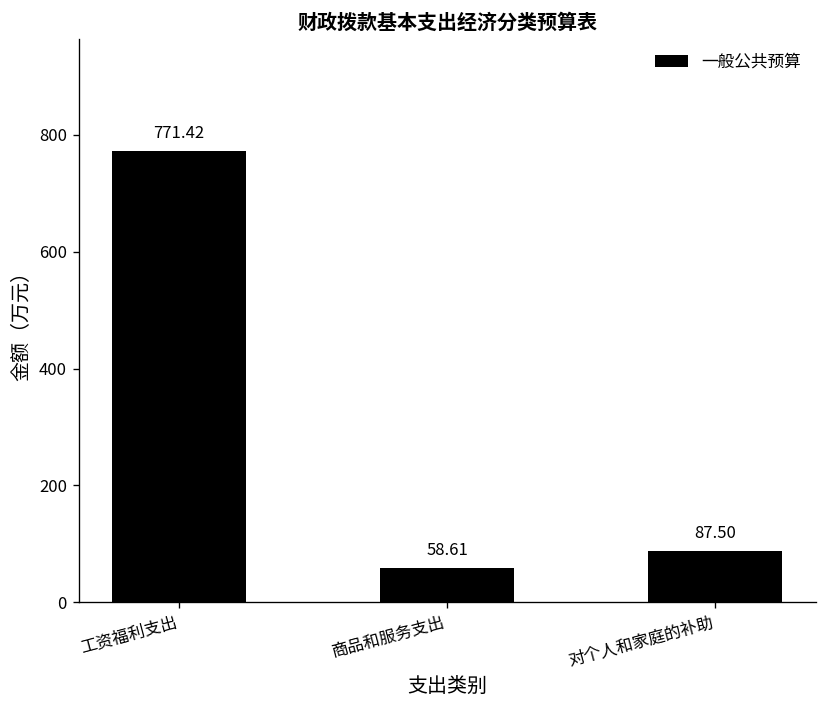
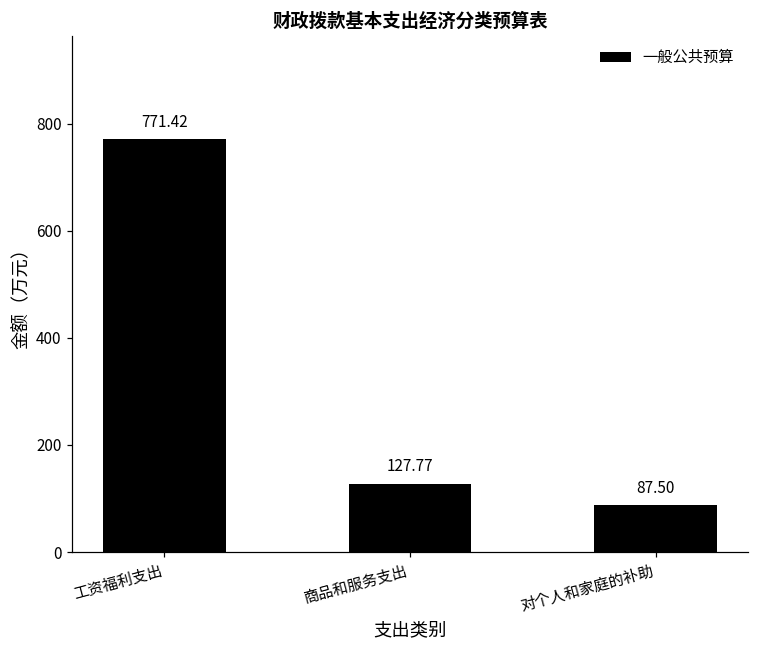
商品和服务支出: 58.61 -> 127.77
